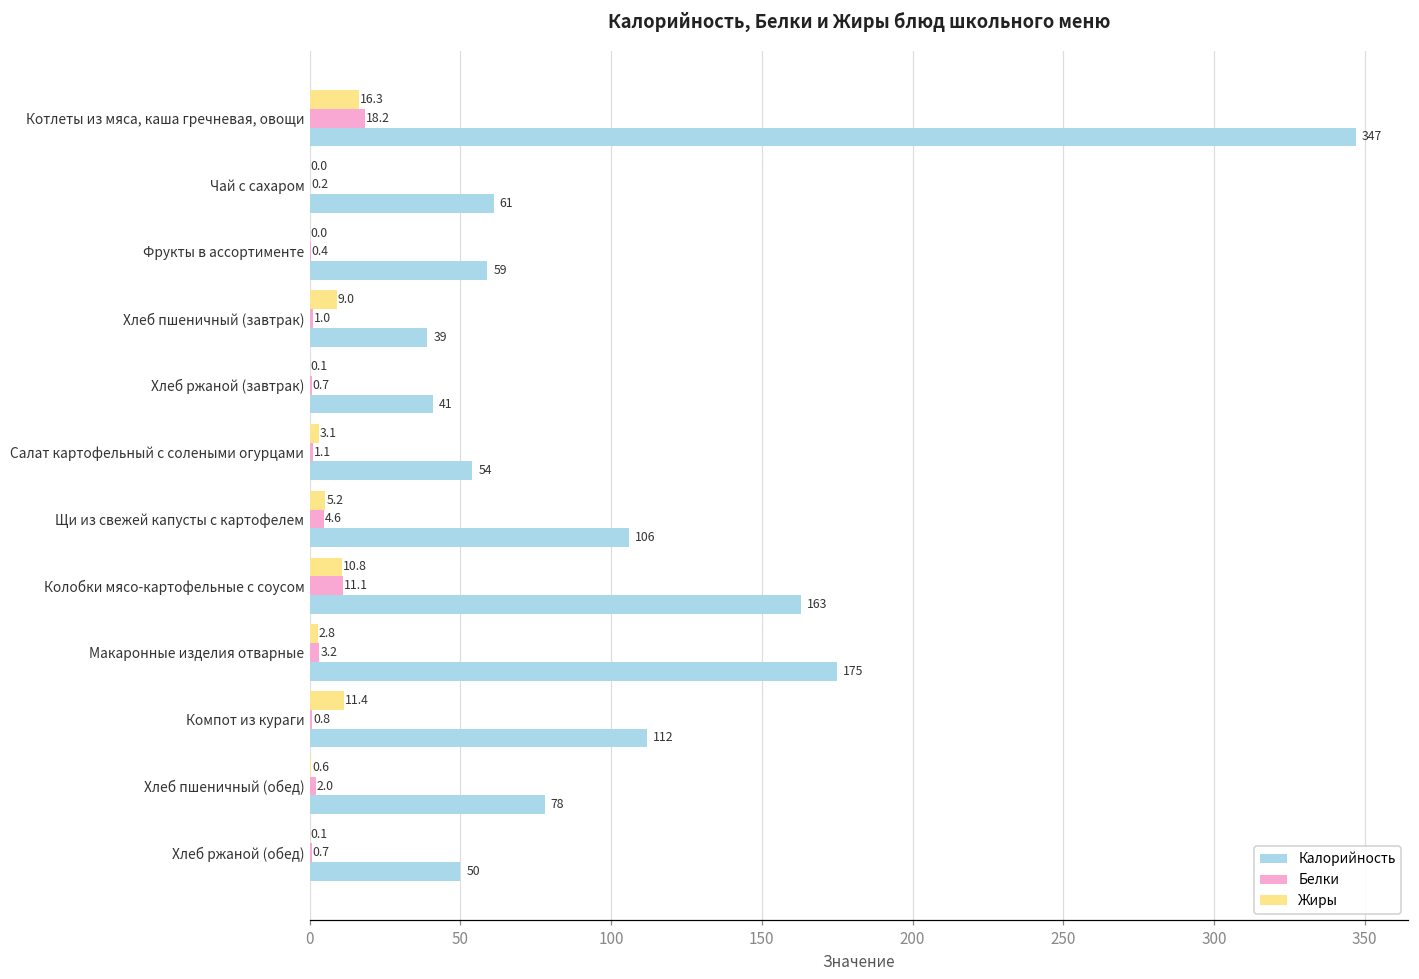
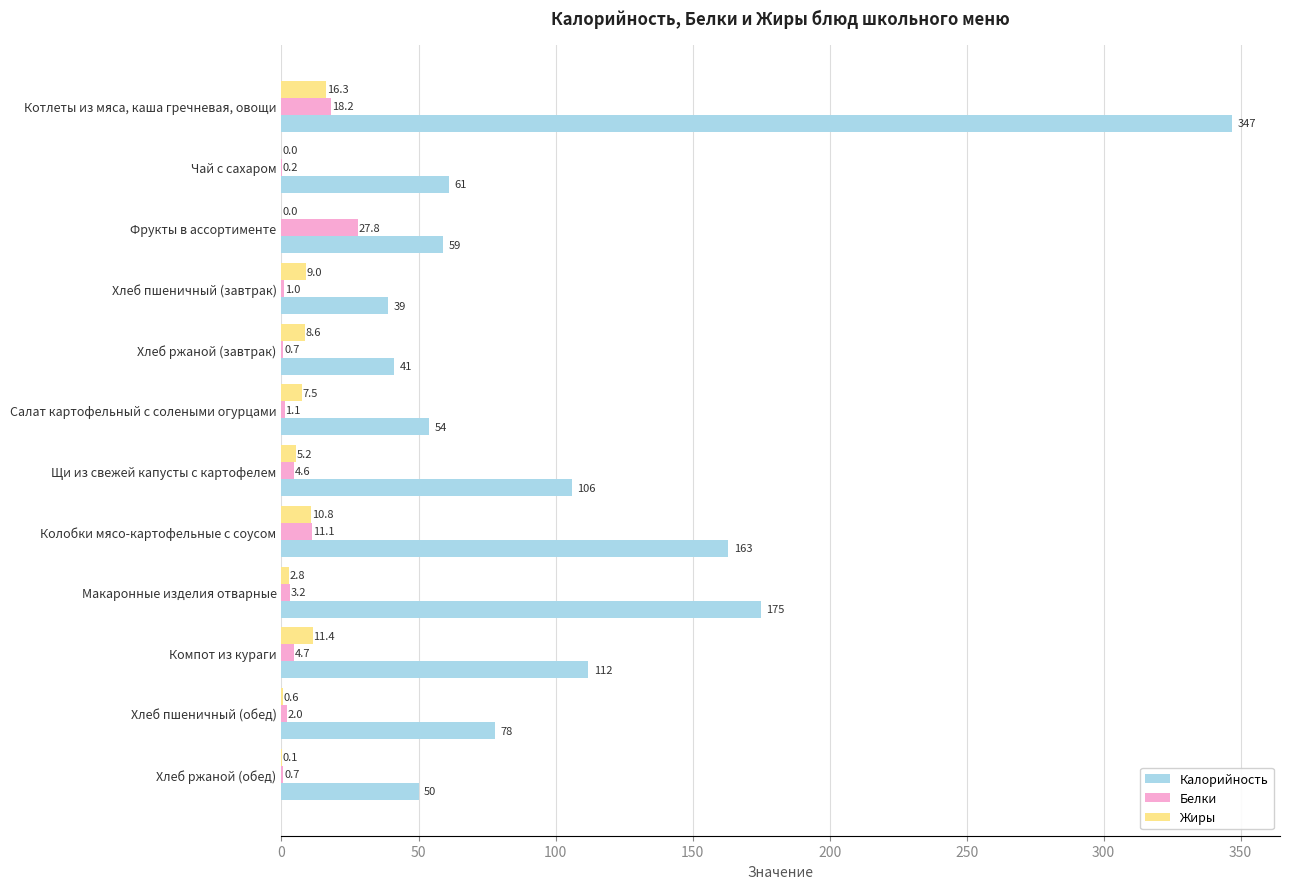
Белки, Фрукты в ассортименте: 0.4 -> 27.8
Жиры, Хлеб ржаной (завтрак): 0.1 -> 8.6
Жиры, Салат картофельный с солеными огурцами: 3.1 -> 7.5
Белки, Компот из кураги: 0.8 -> 4.7
